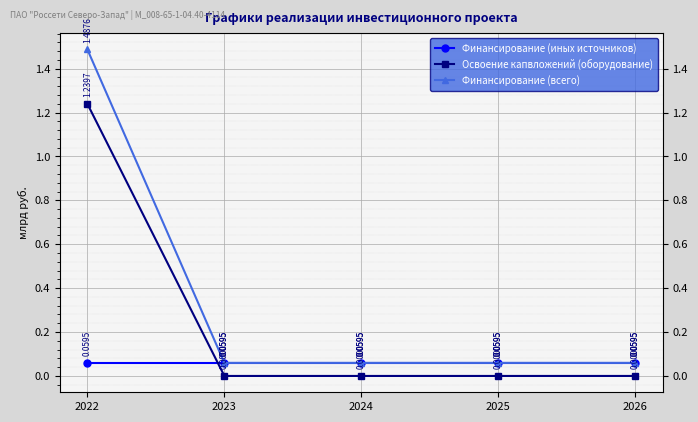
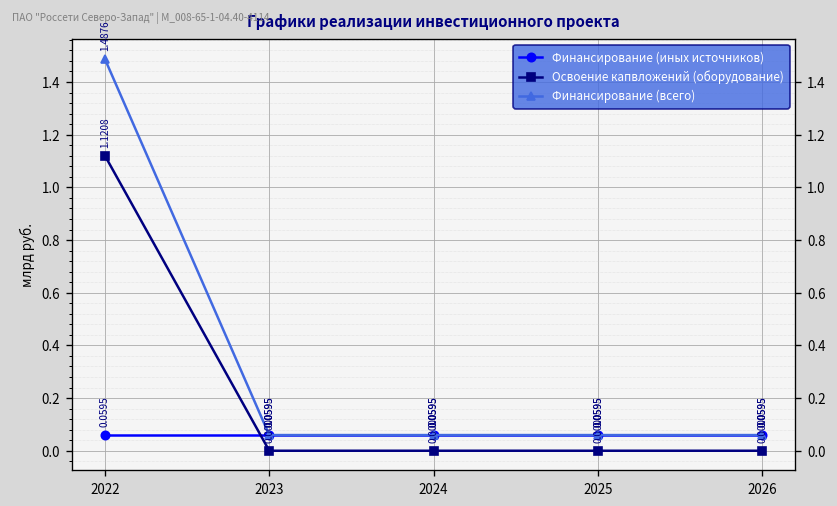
Освоение капвложений (оборудование), 2022: 1.2397 -> 1.1208
